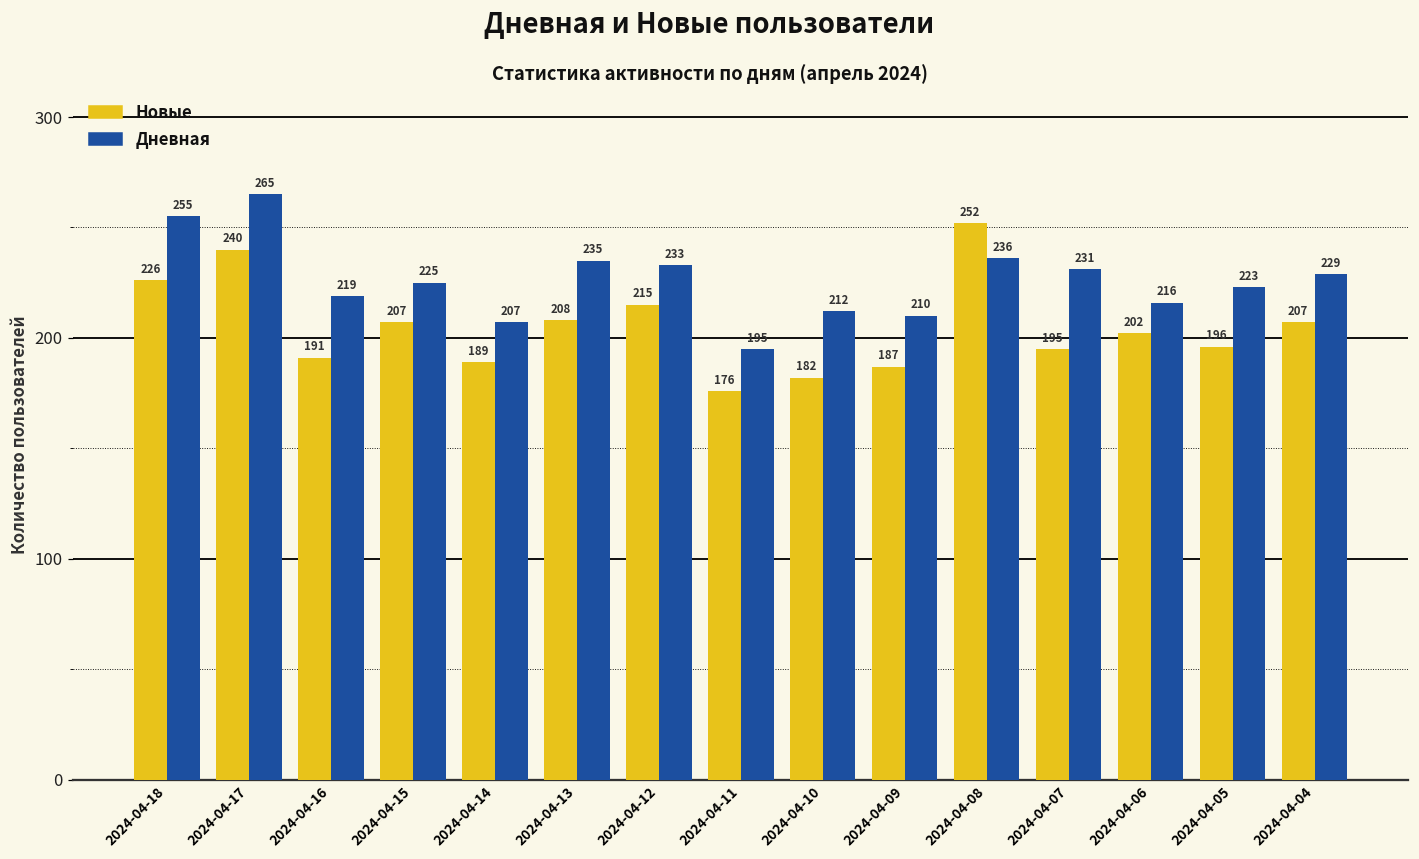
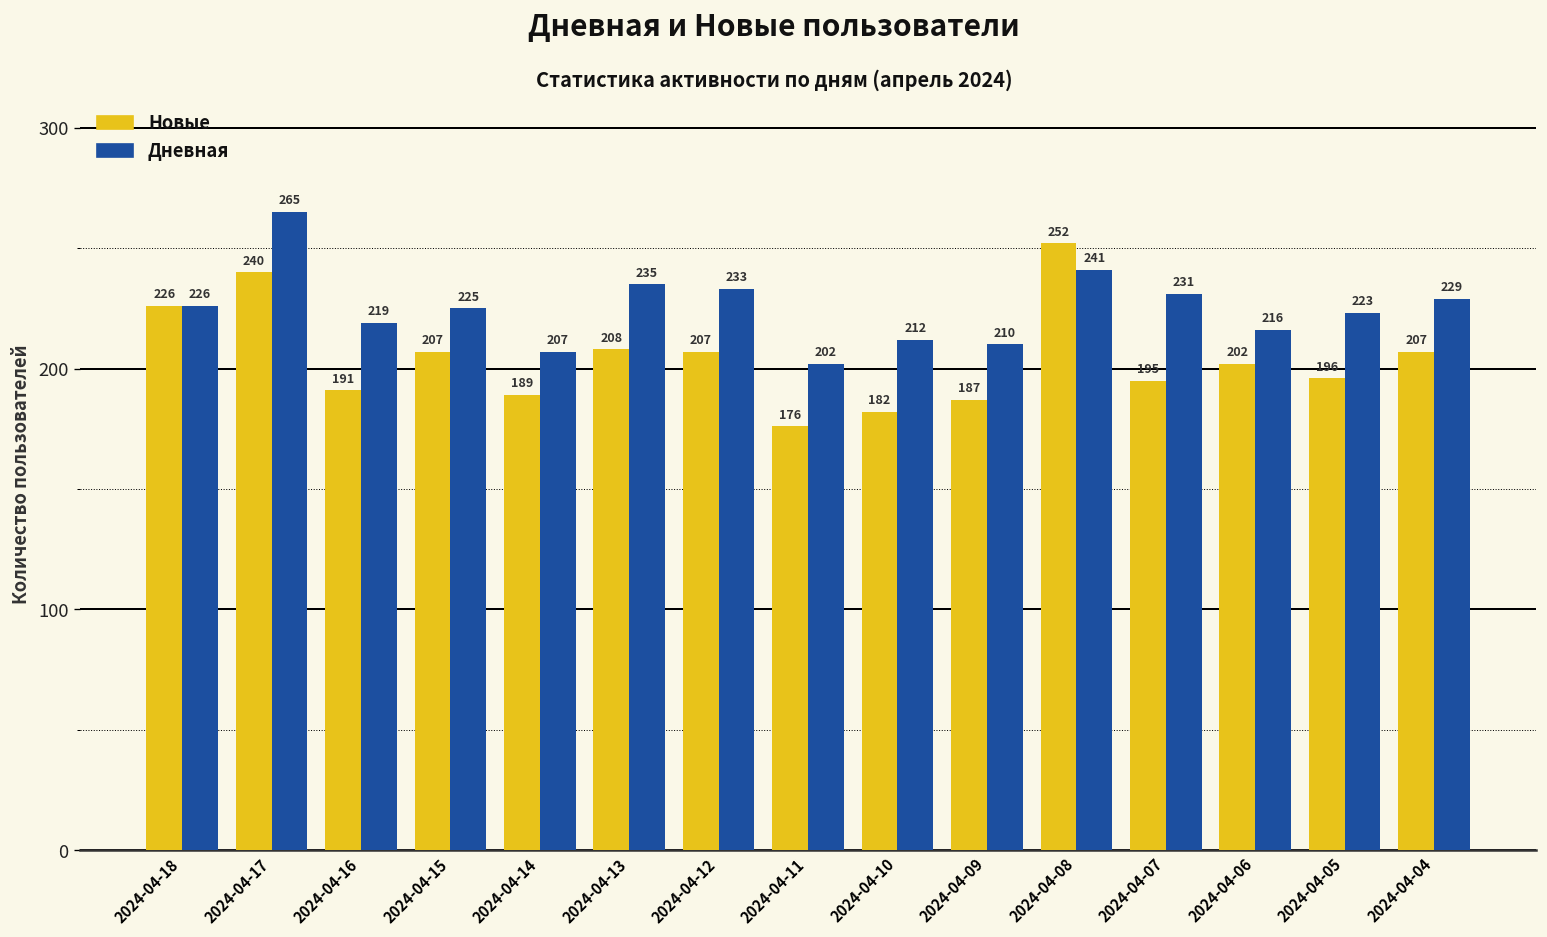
Дневная, 2024-04-18: 255 -> 226
Новые, 2024-04-12: 215 -> 207
Дневная, 2024-04-11: 195 -> 202
Дневная, 2024-04-08: 236 -> 241
